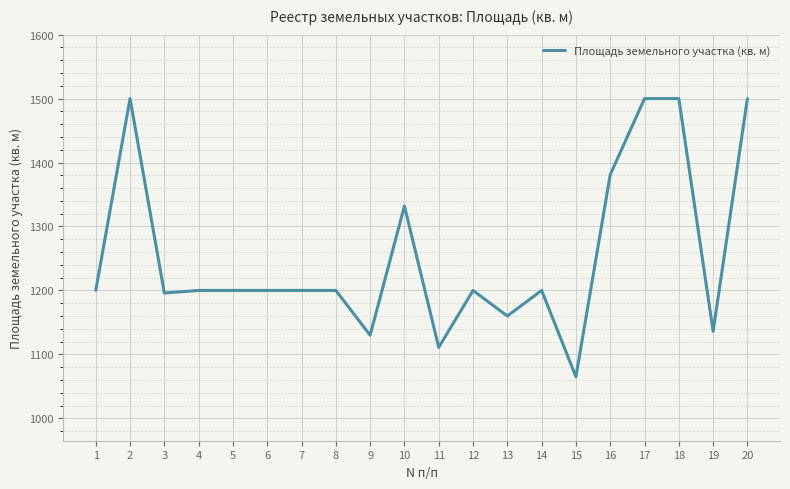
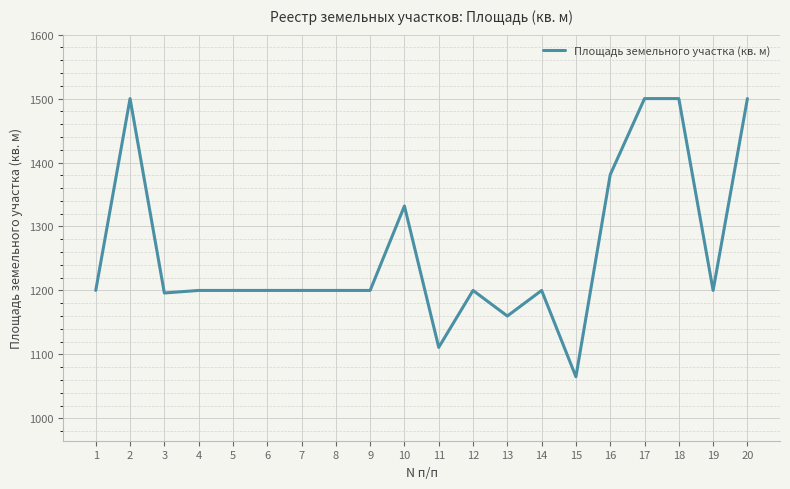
9: 1130 -> 1200
19: 1140 -> 1200
